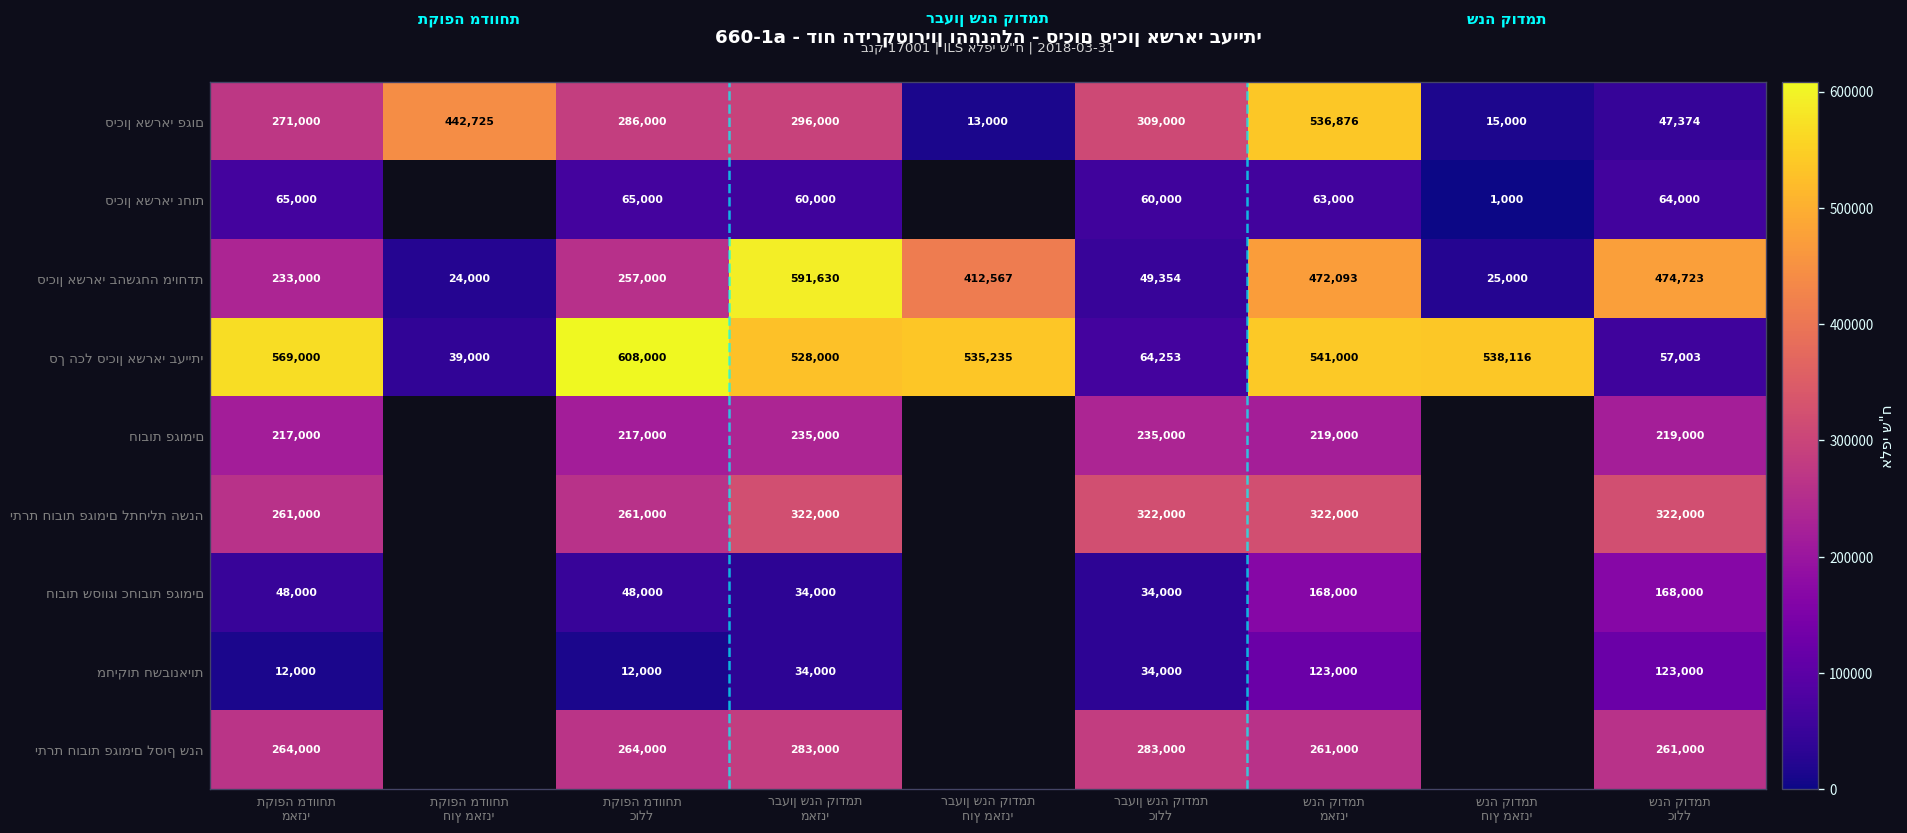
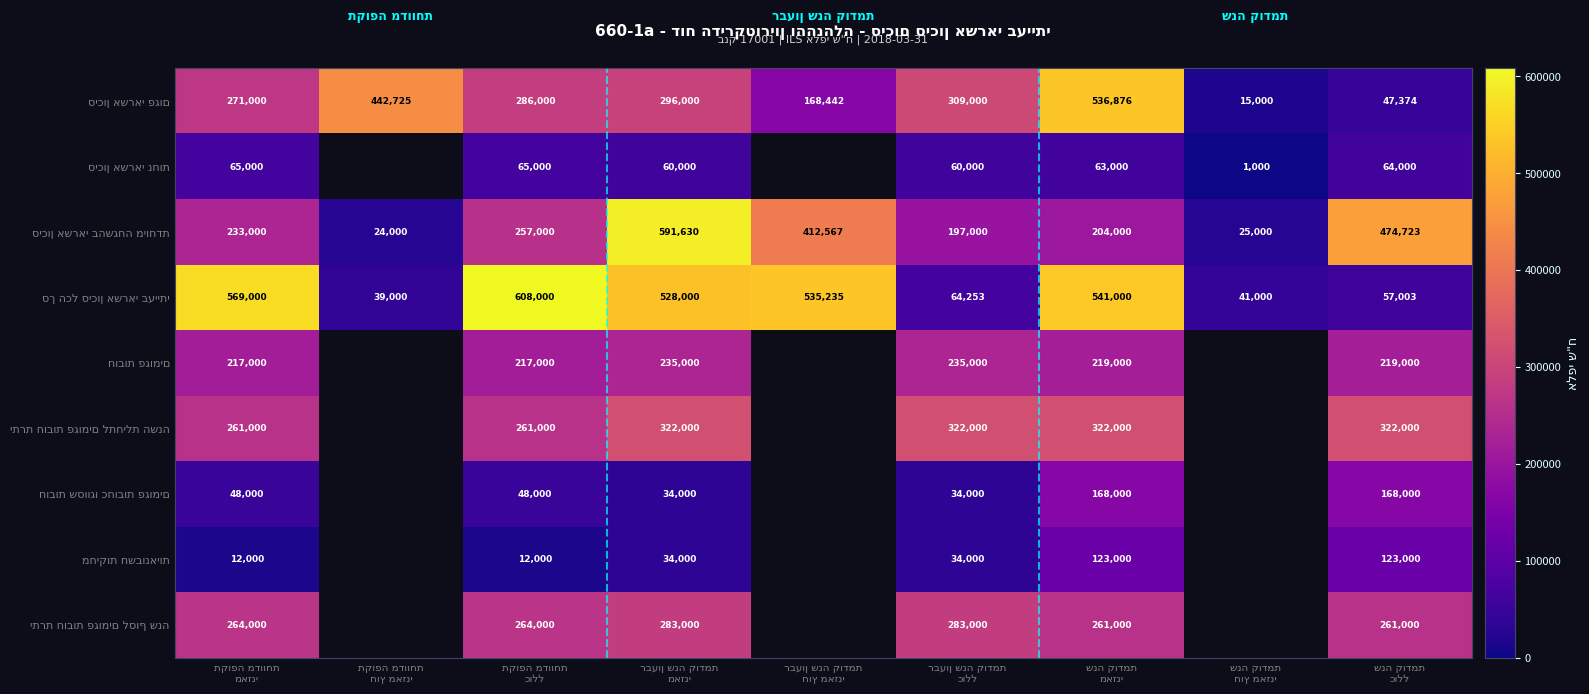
סיכון אשראי פגום, רבעון שנה קודמת חוץ מאזני: 13,000 -> 168,442
סיכון אשראי בהשגחה מיוחדת, רבעון שנה קודמת כולל: 49,354 -> 197,000
סיכון אשראי בהשגחה מיוחדת, שנה קודמת מאזני: 472,093 -> 204,000
סך הכל סיכון אשראי בעייתי, שנה קודמת חוץ מאזני: 538,116 -> 41,000
